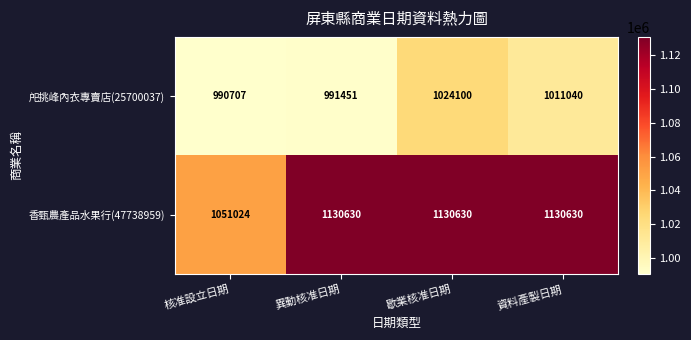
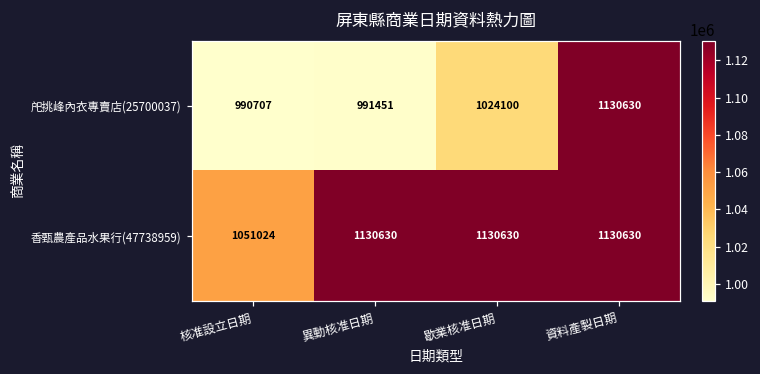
戺挑峰內衣專賣店(25700037), 資料產製日期: 1011040 -> 1130630
